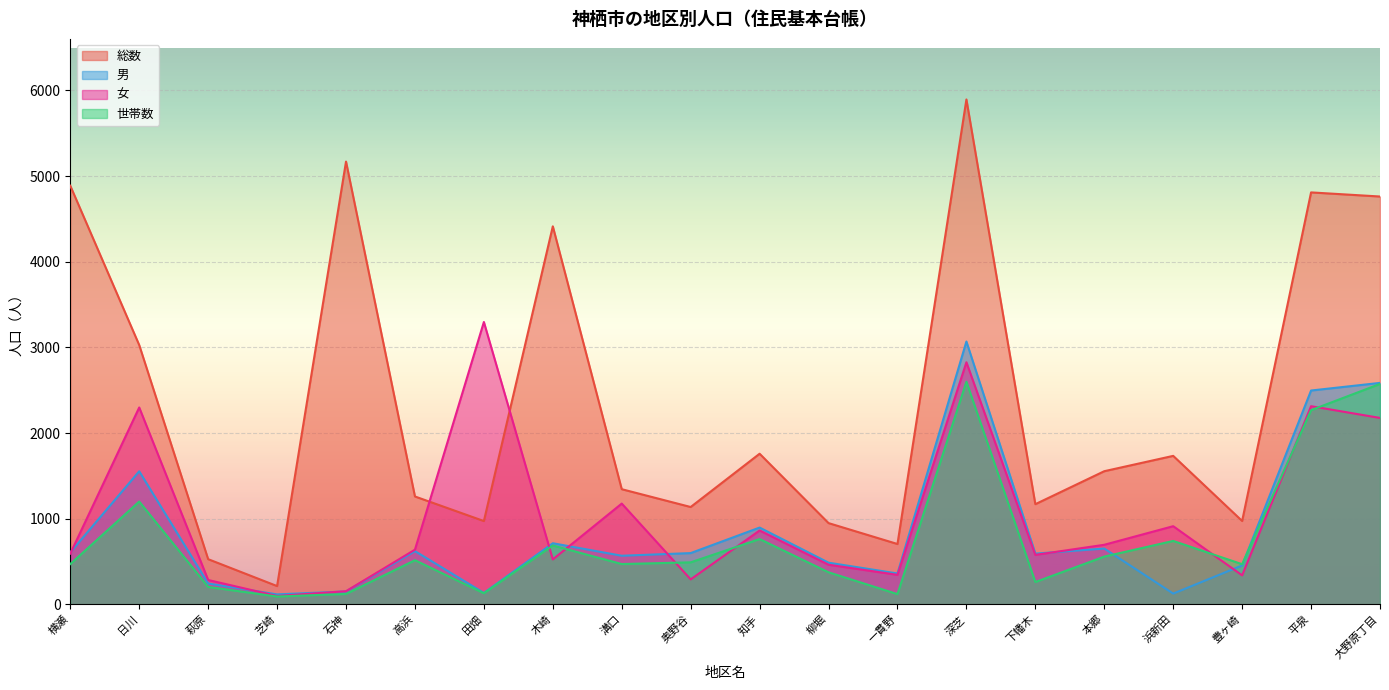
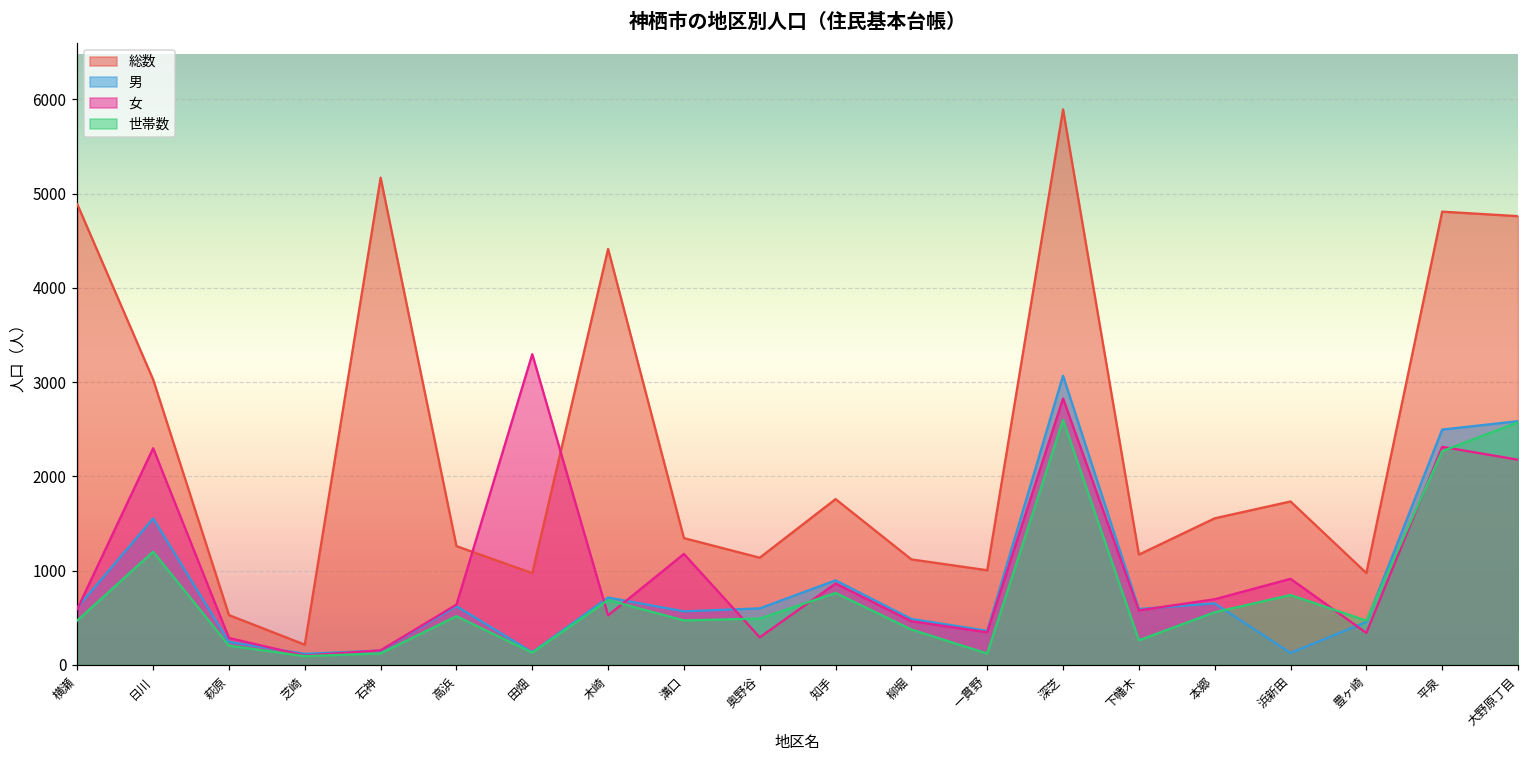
総数, 柳堀: 900 -> 1100
総数, 一貫野: 700 -> 1000
